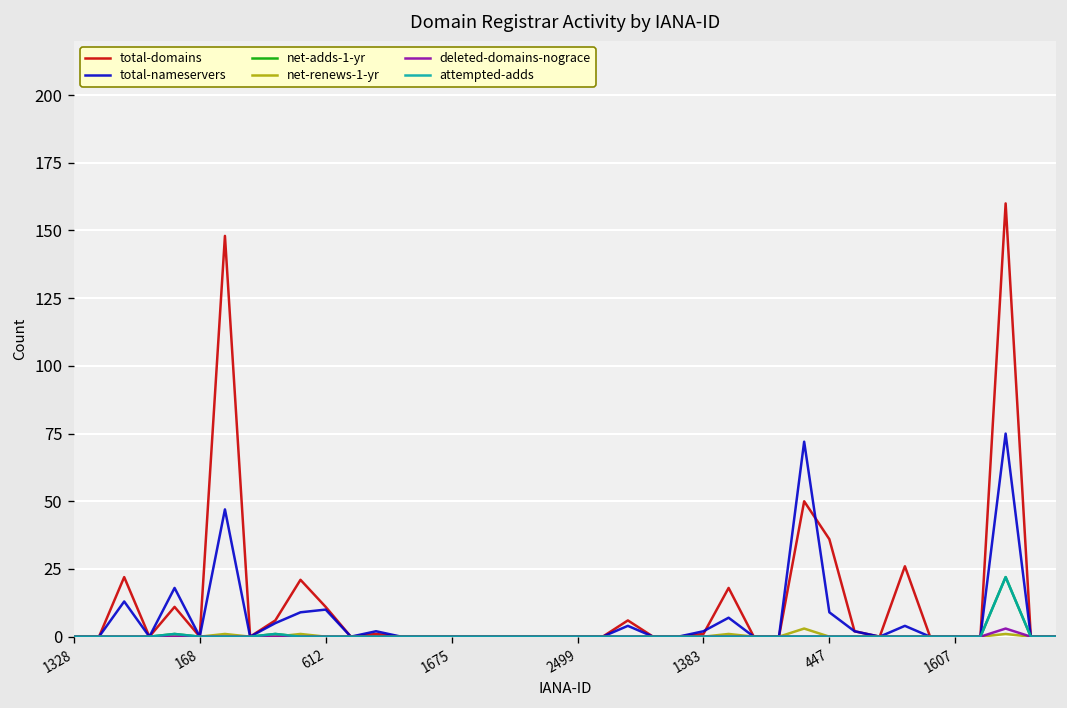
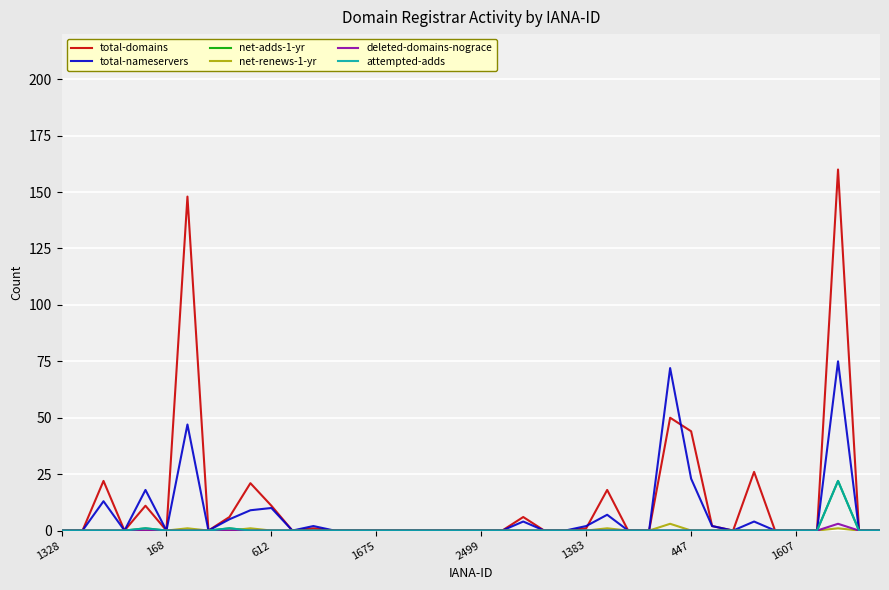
total-domains, 447: 36 -> 44
total-nameservers, 447: 9 -> 23
